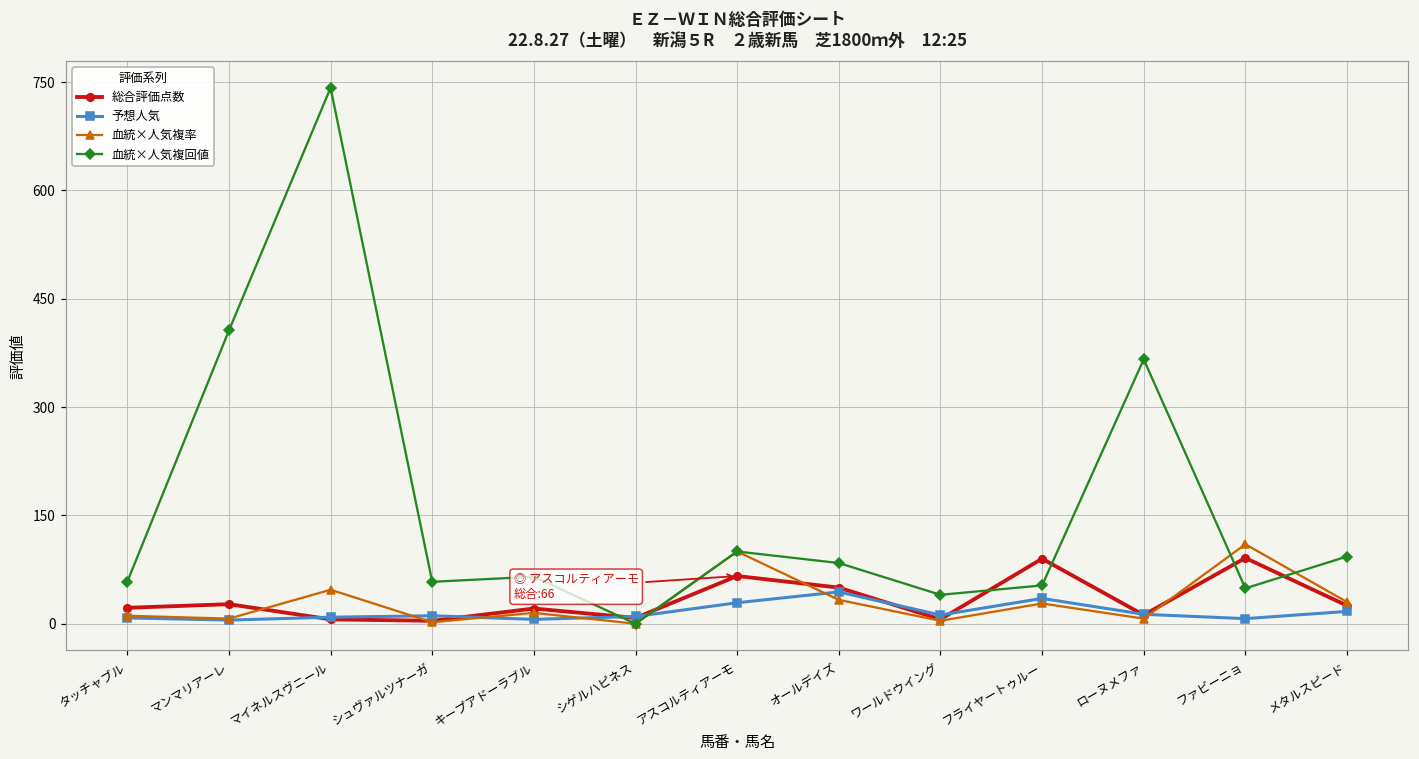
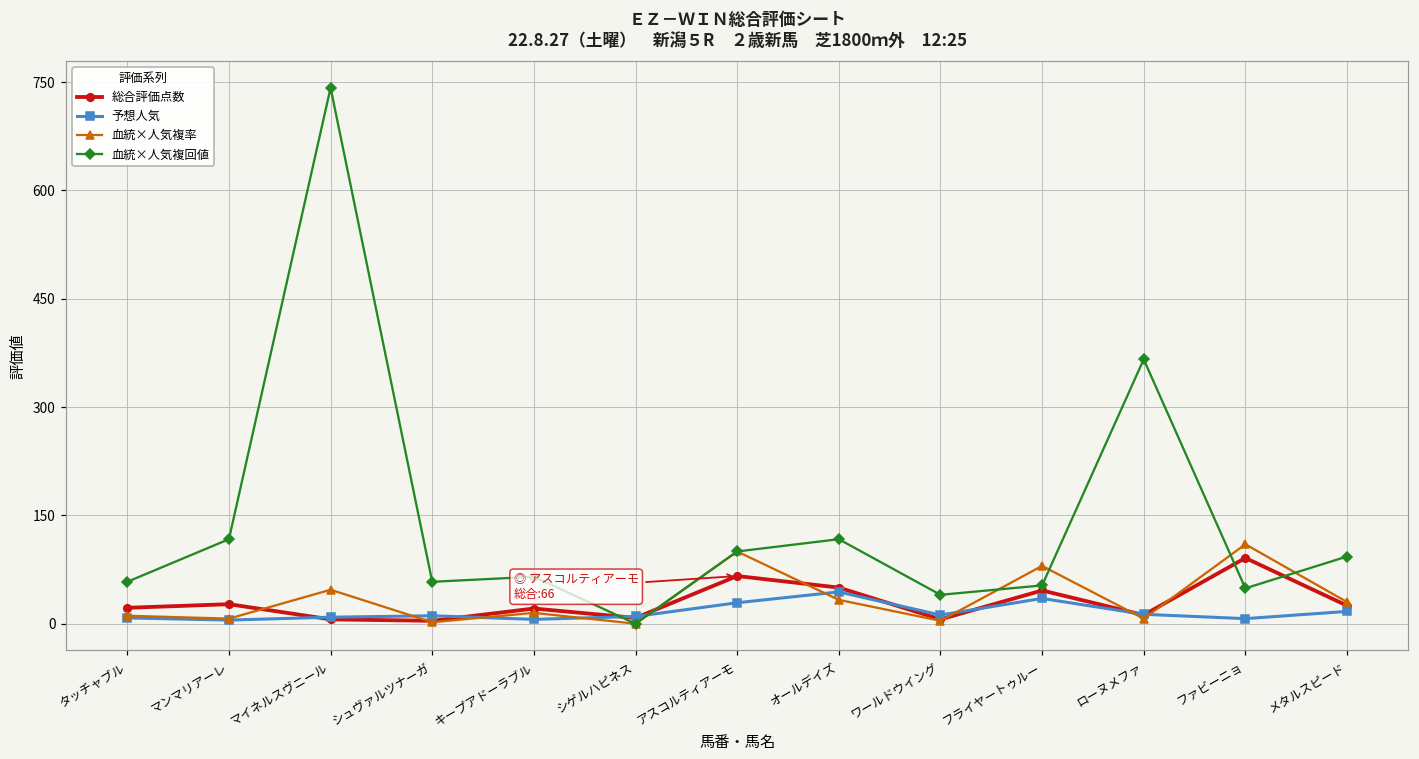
血統×人気複回値, マンマリアーレ: 410 -> 120
血統×人気複回値, オールデイズ: 80 -> 120
総合評価点数, フライヤートゥルー: 90 -> 50
血統×人気複率, フライヤートゥルー: 30 -> 80
